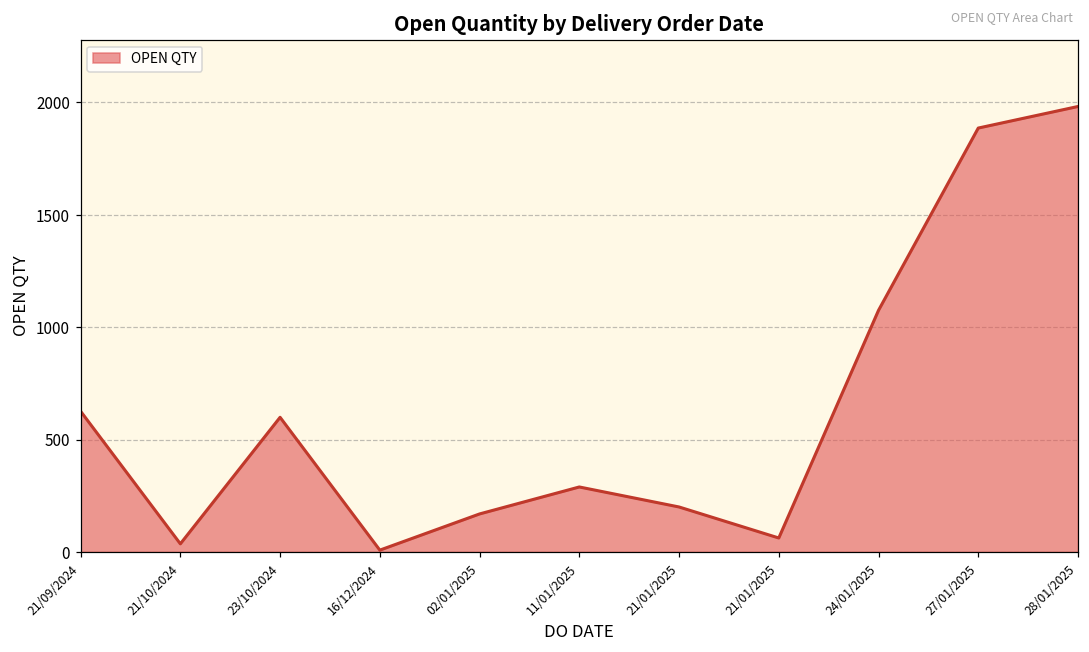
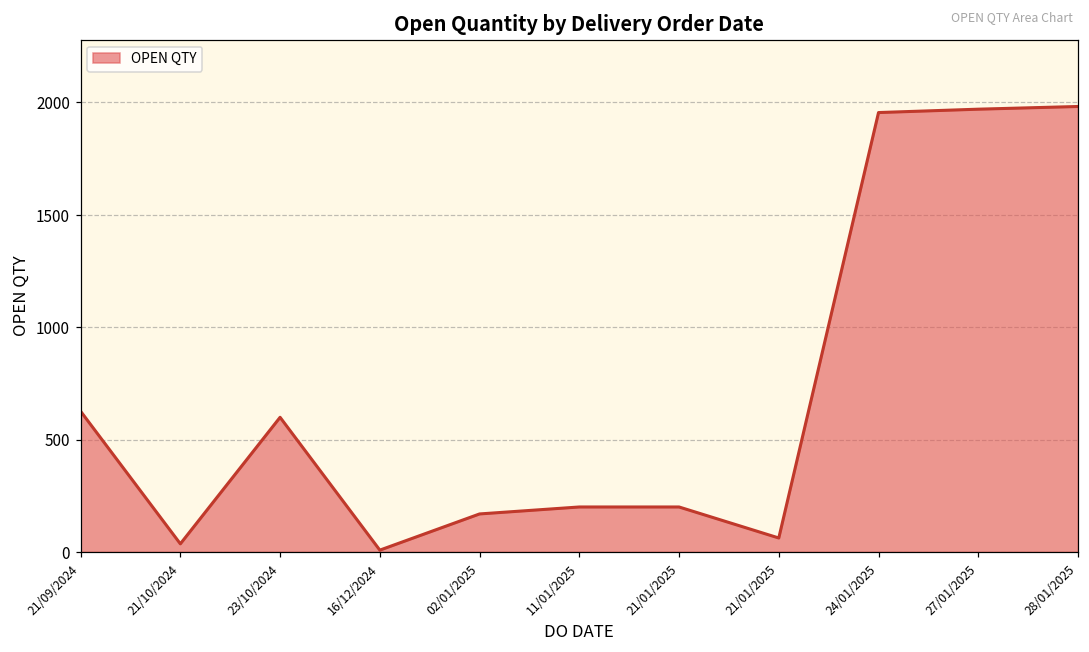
11/01/2025: 290 -> 200
24/01/2025: 1080 -> 1960
27/01/2025: 1890 -> 1970
